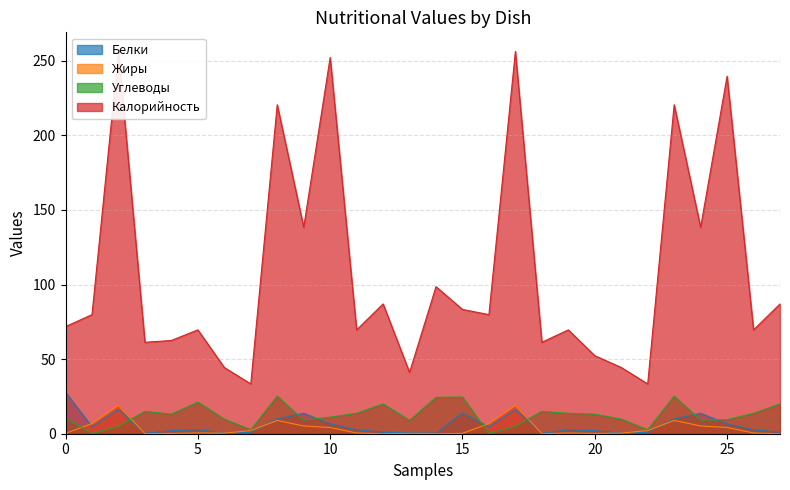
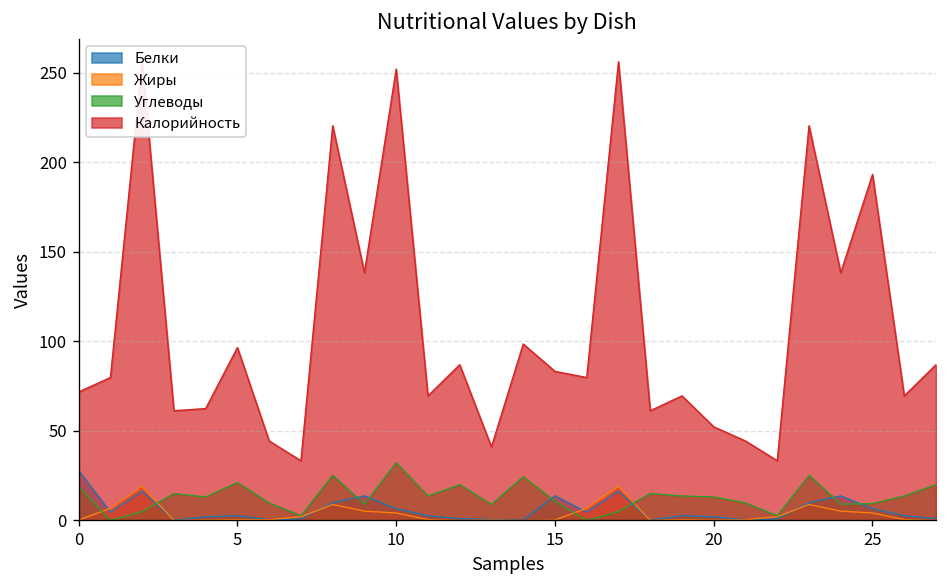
Углеводы, 0: 11 -> 19
Калорийность, 5: 70 -> 97
Углеводы, 10: 11 -> 32
Углеводы, 15: 25 -> 11
Калорийность, 25: 240 -> 193
